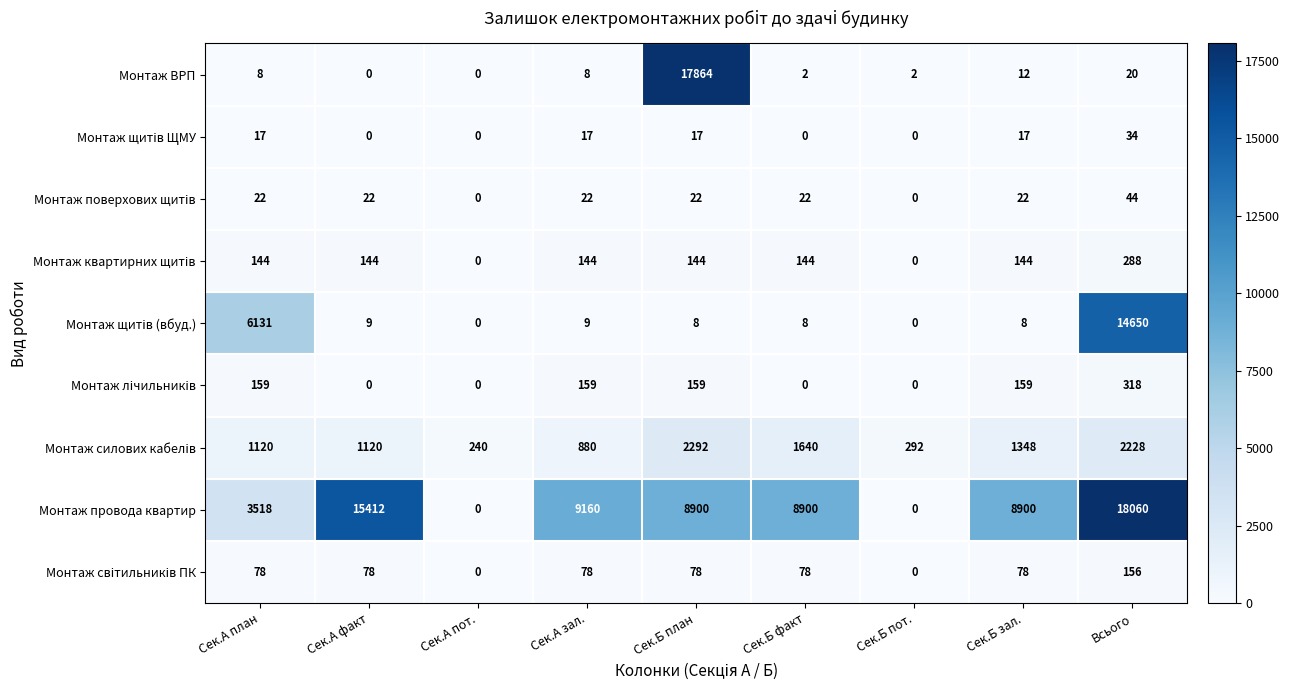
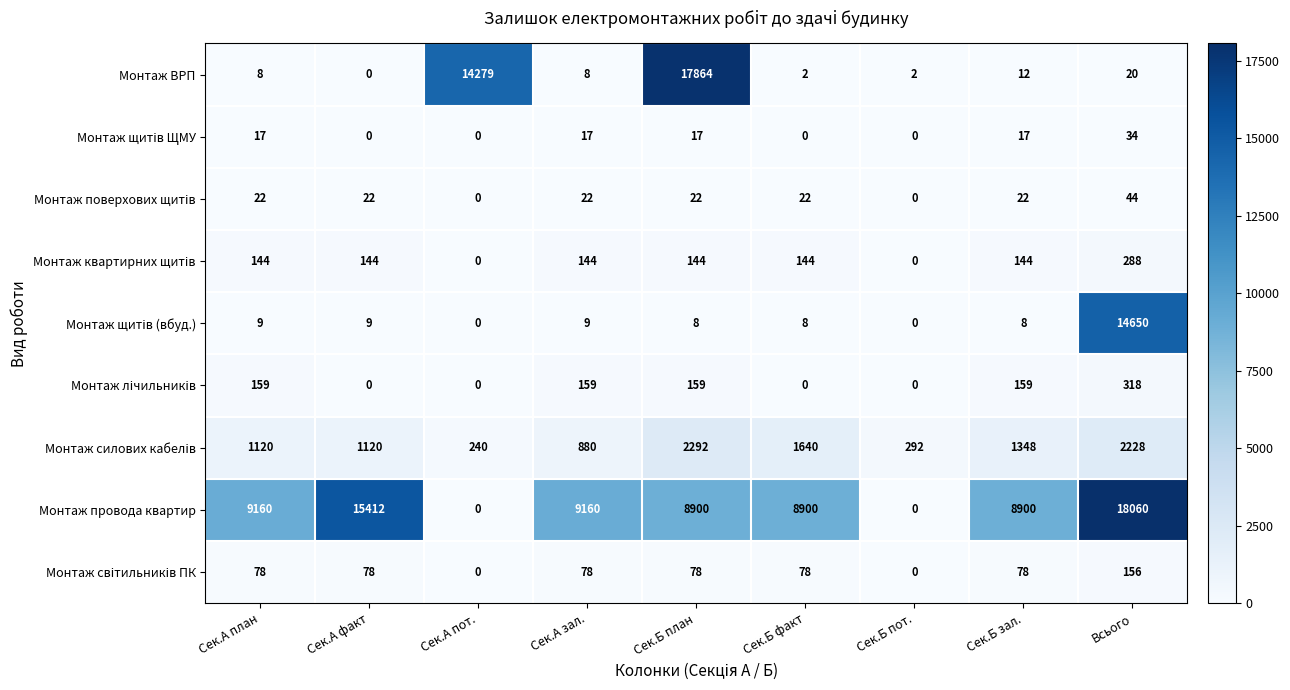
Монтаж ВРП, Сек.А пот.: 0 -> 14279
Монтаж щитів (вбуд.), Сек.А план: 6131 -> 9
Монтаж провода квартир, Сек.А план: 3518 -> 9160
